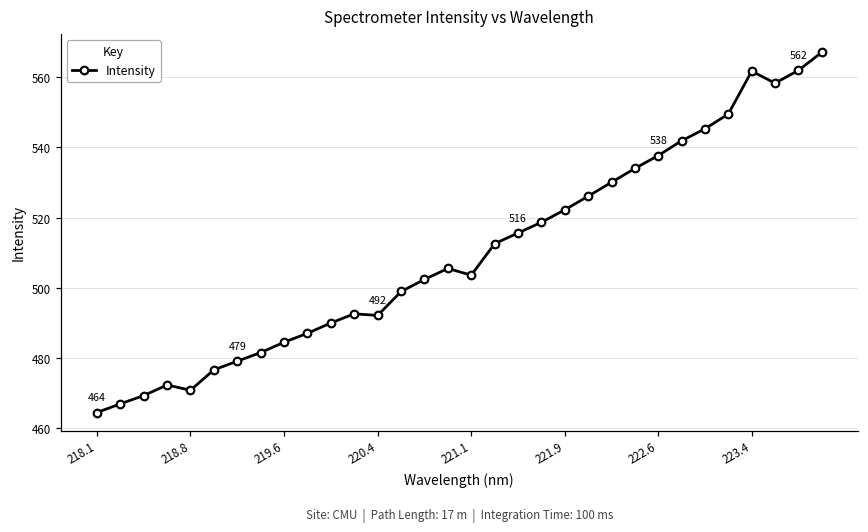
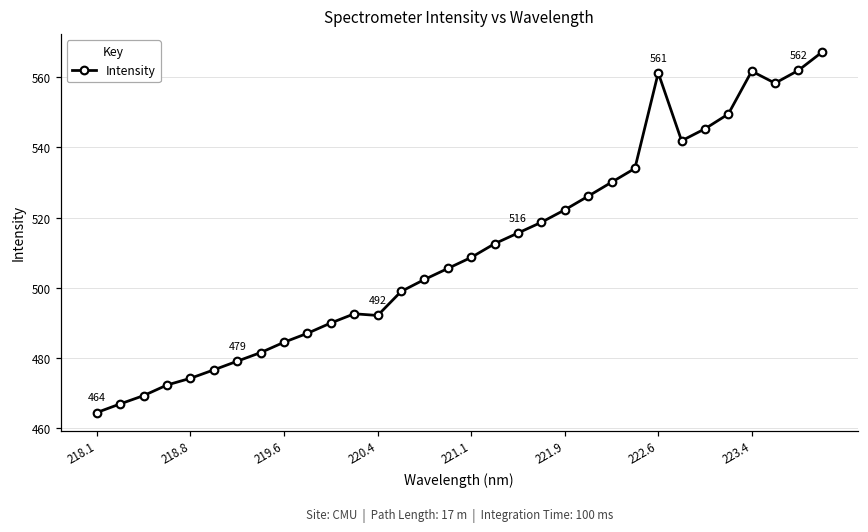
218.8: 471 -> 474
221.1: 504 -> 509
222.6: 538 -> 561
